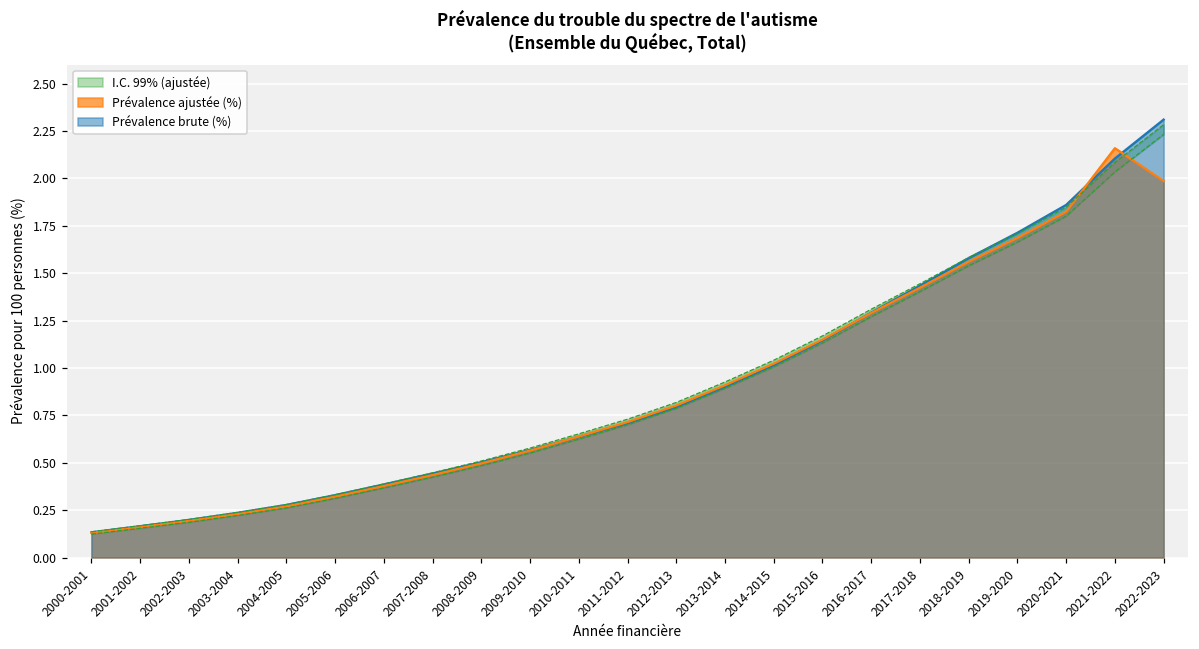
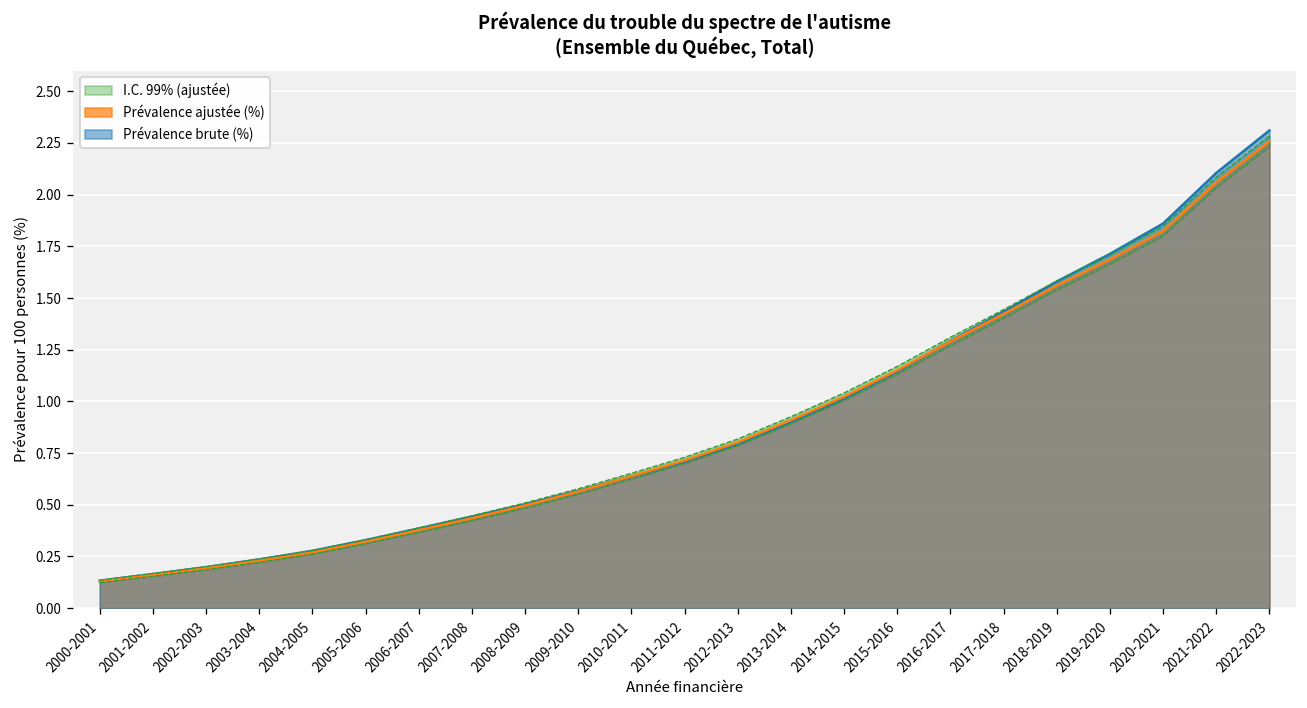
Prévalence ajustée (%), 2021-2022: 2.16 -> 2.06
Prévalence ajustée (%), 2022-2023: 1.99 -> 2.26
